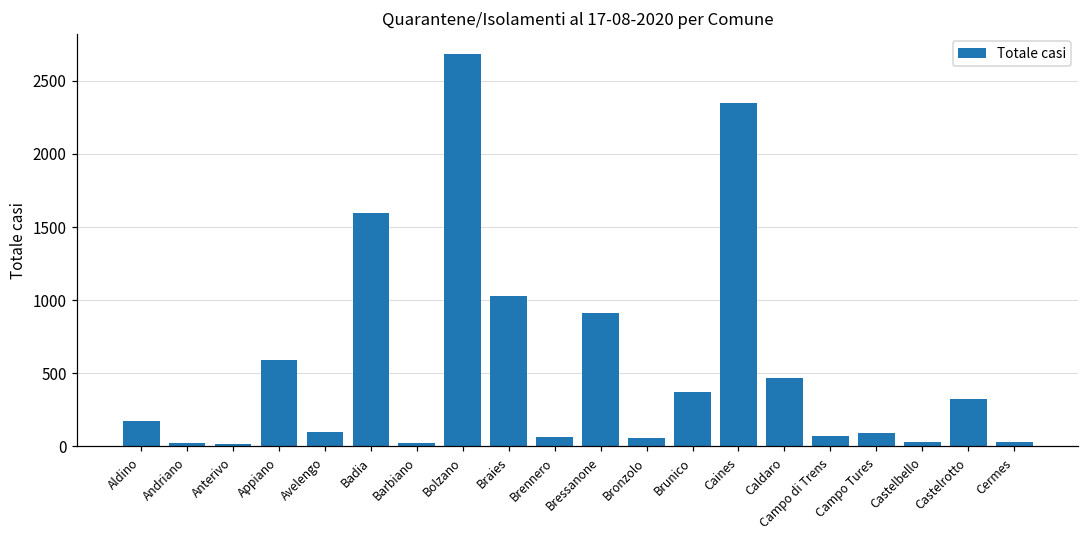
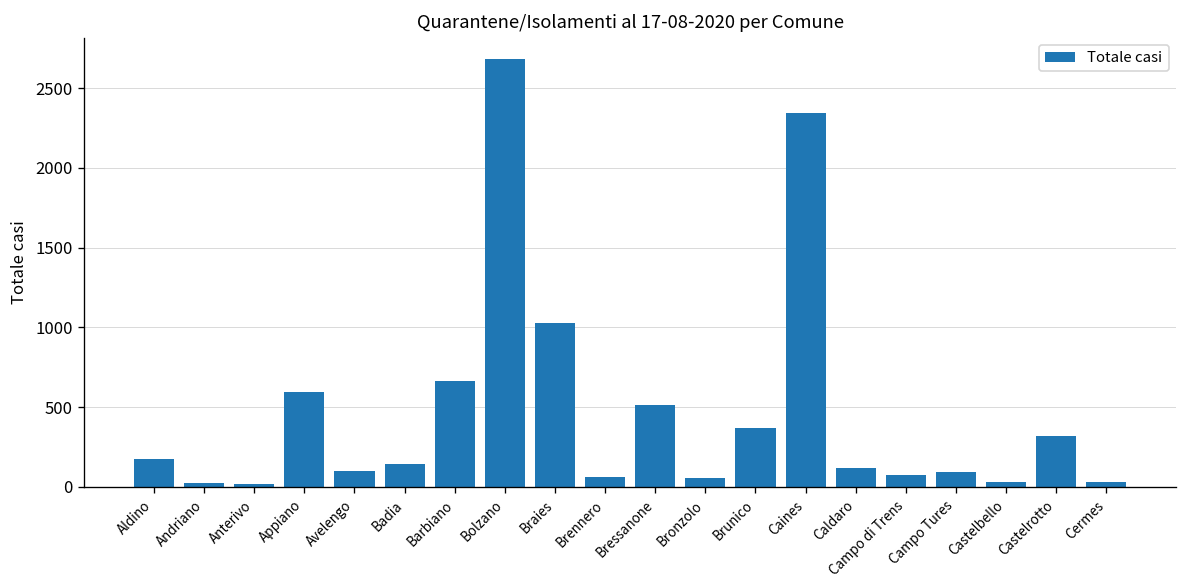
Badia: 1600 -> 140
Barbiano: 20 -> 660
Bressanone: 910 -> 520
Caldaro: 470 -> 120
